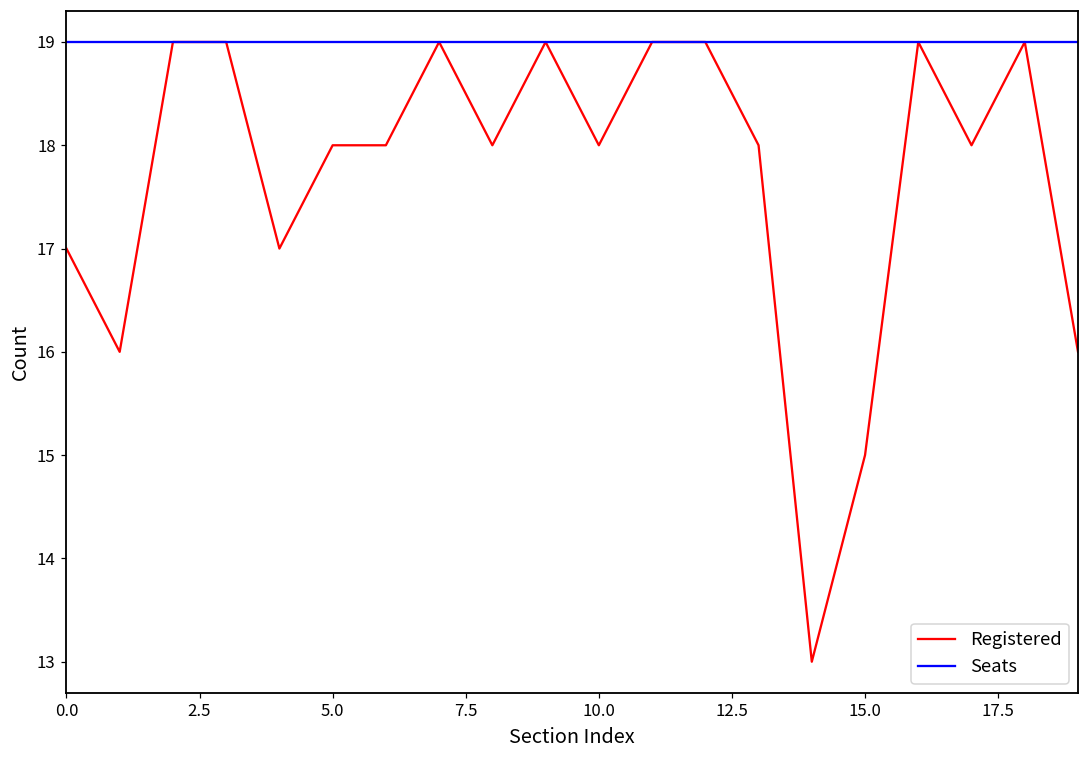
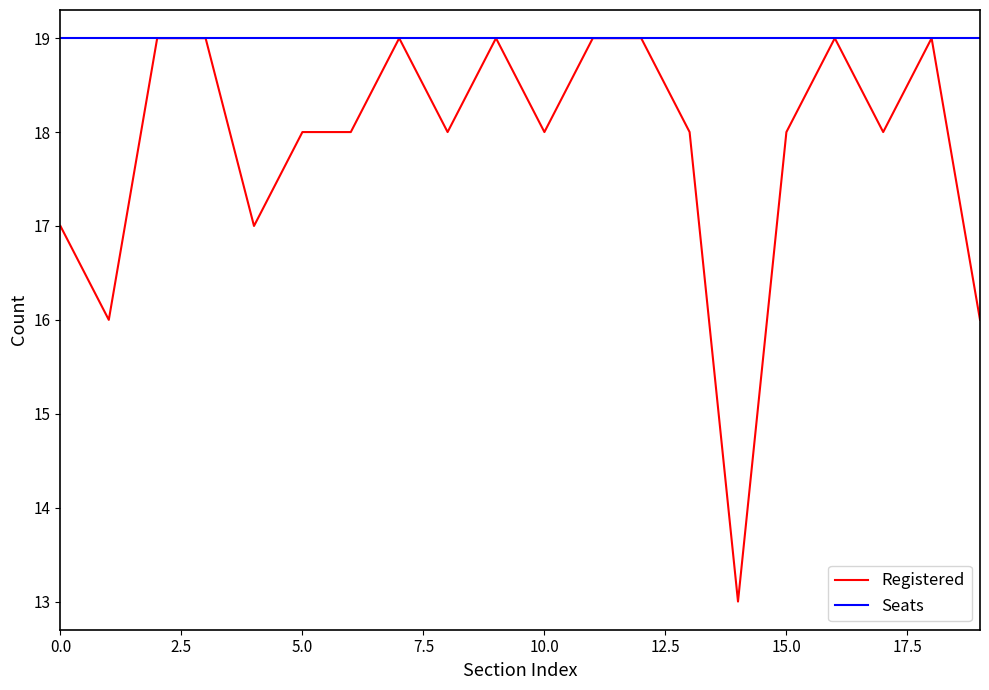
Registered, 15.0: 15 -> 18
